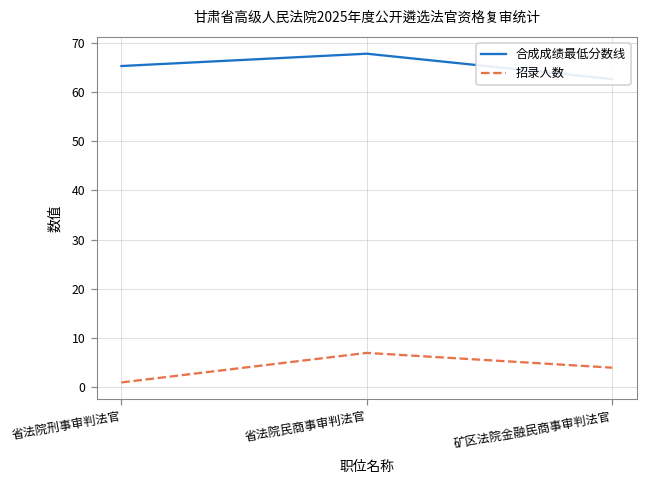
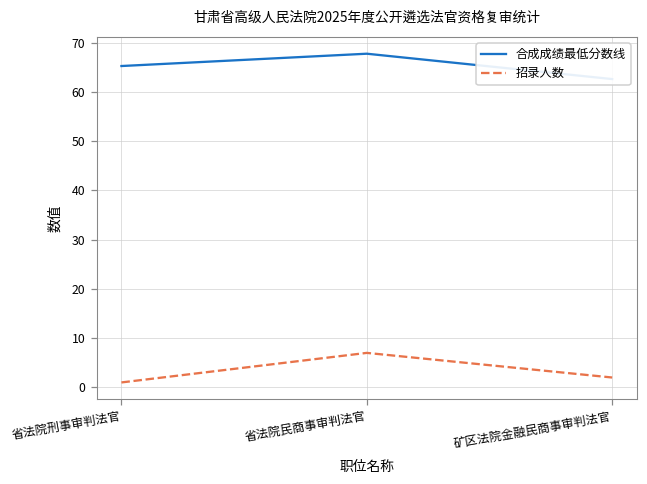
招录人数, 矿区法院金融民商事审判法官: 4 -> 2
